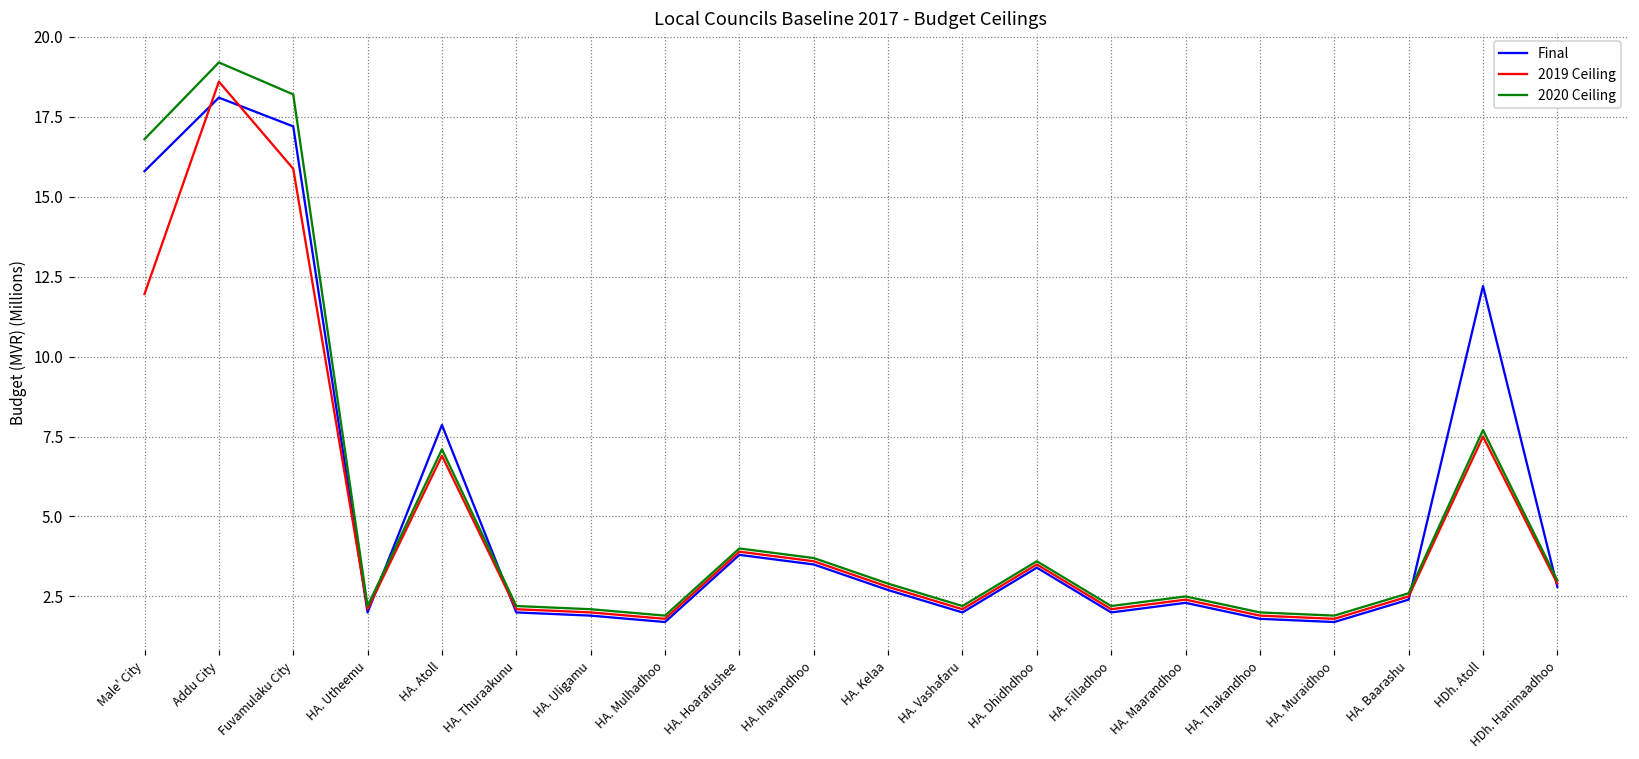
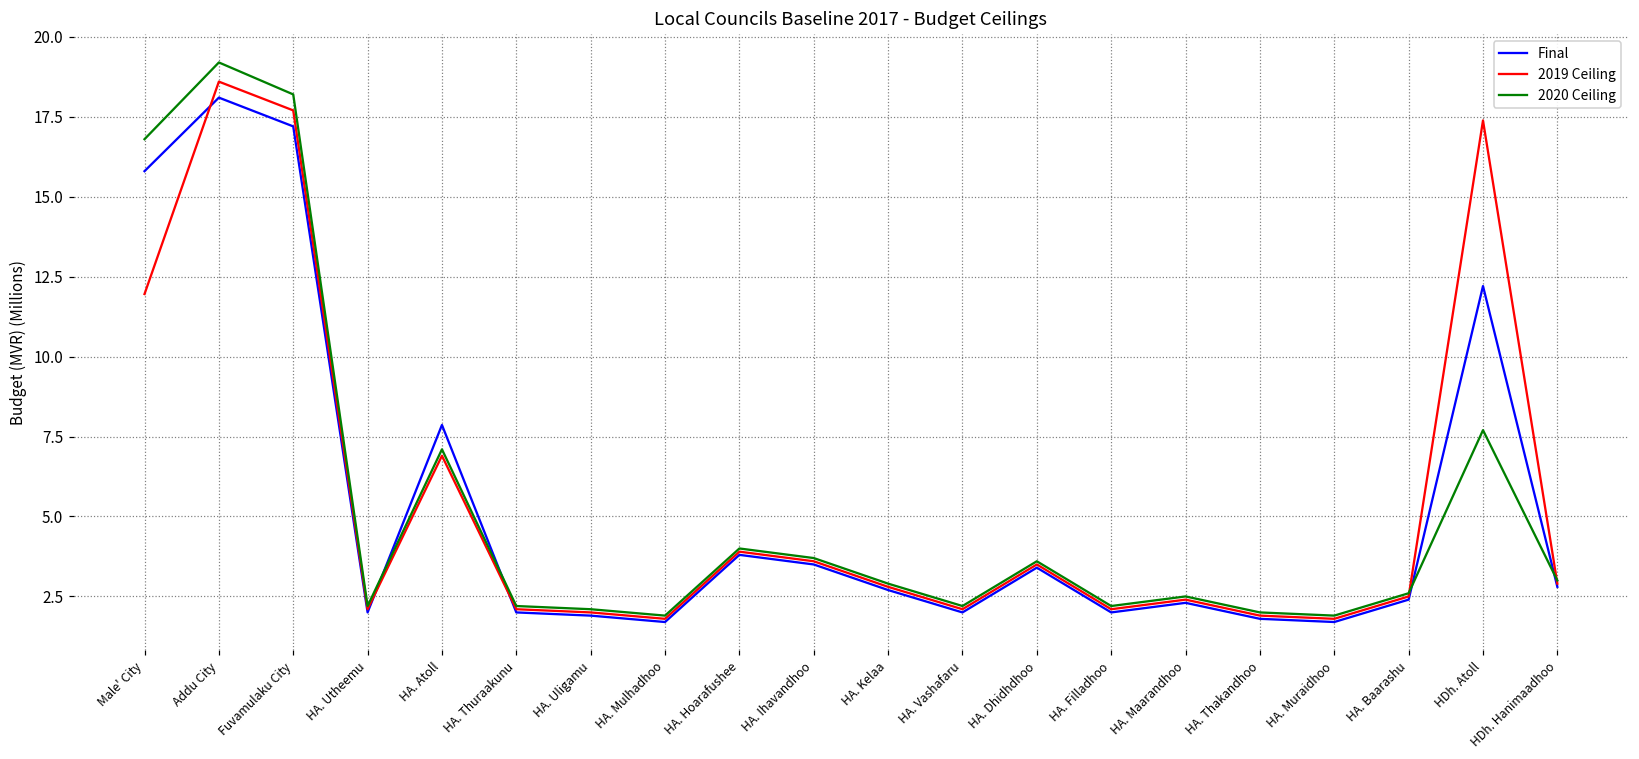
2019 Ceiling, Fuvamulaku City: 15.9 -> 17.7
2019 Ceiling, HDh. Atoll: 7.5 -> 17.4
